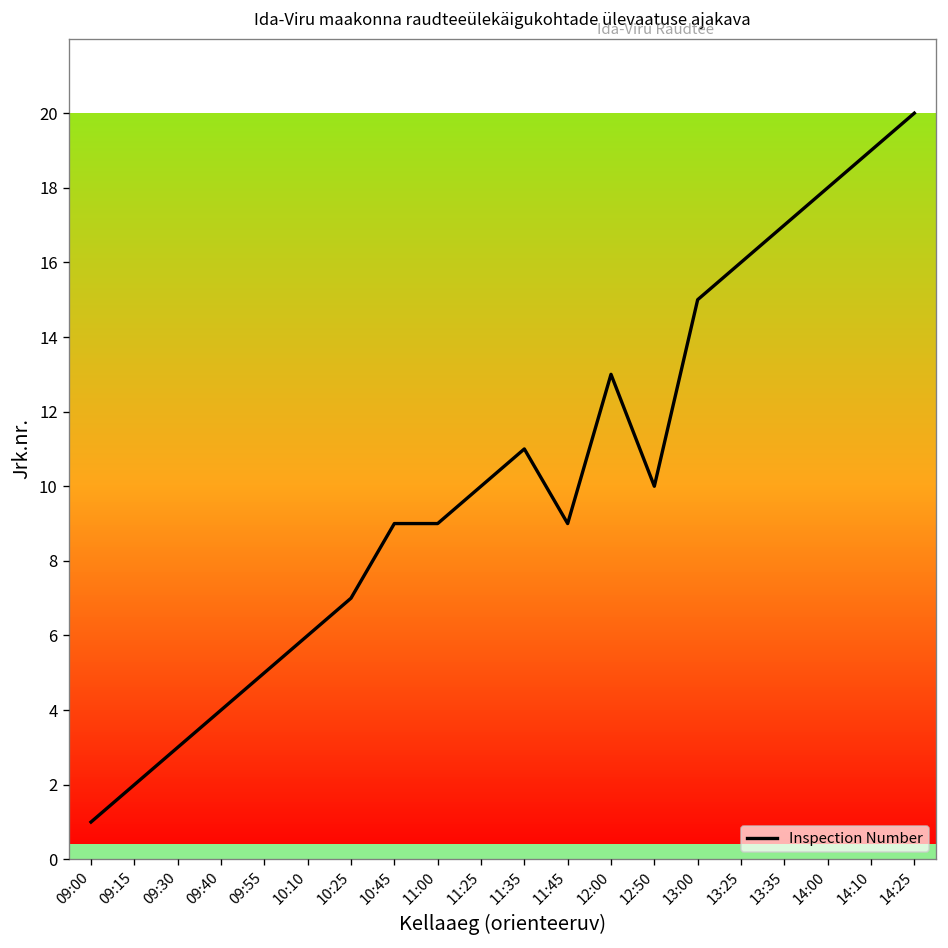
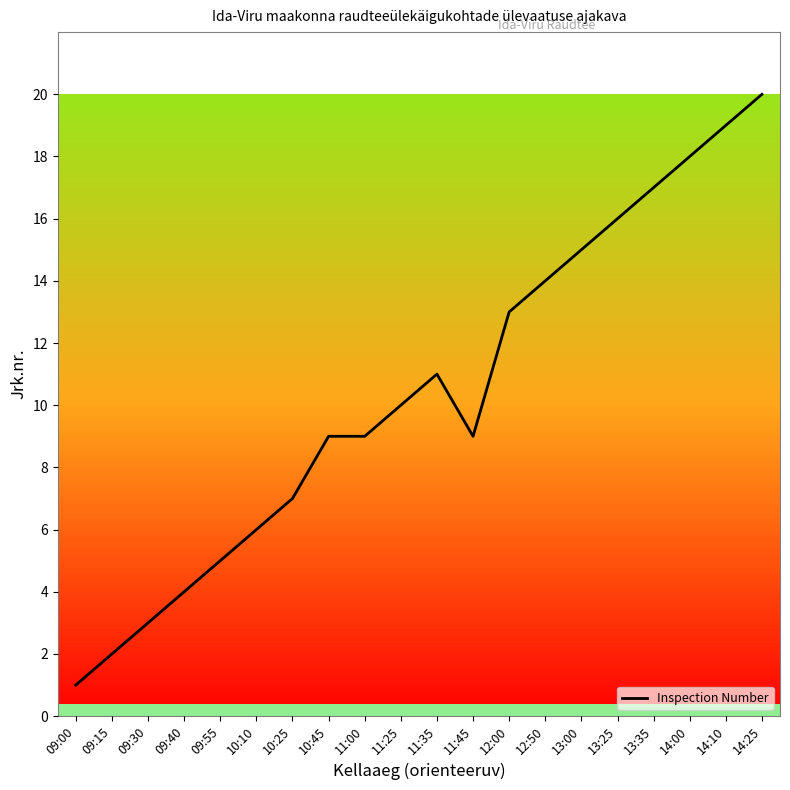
Inspection Number, 12:50: 10 -> 14
